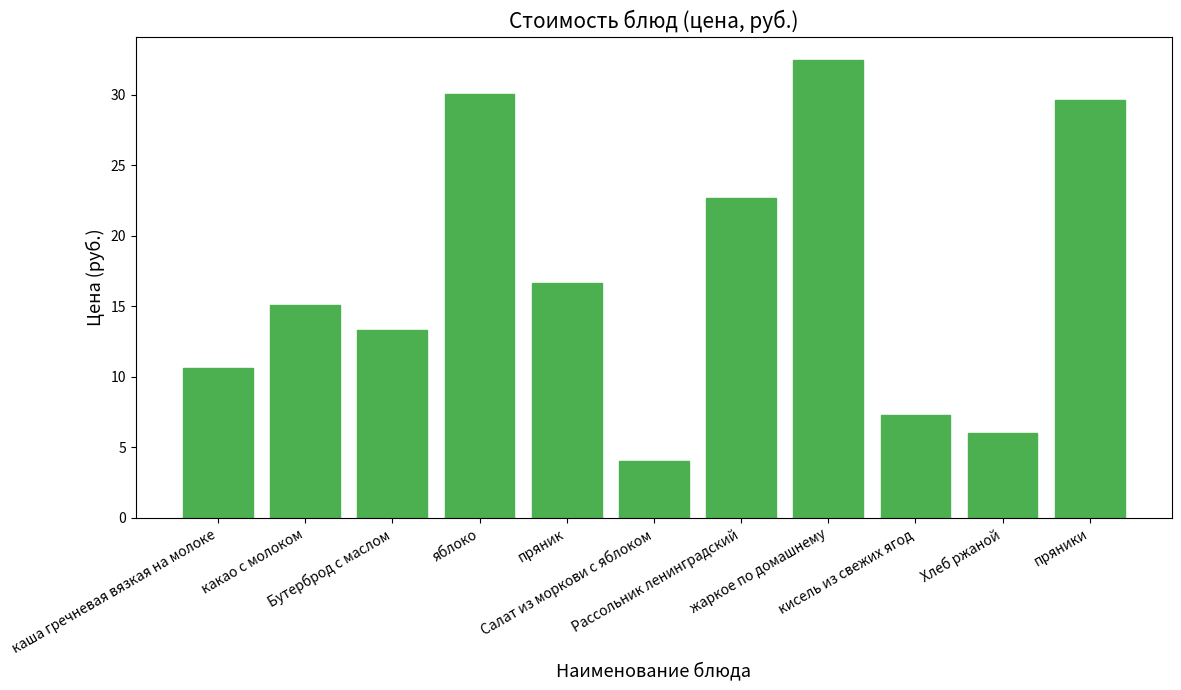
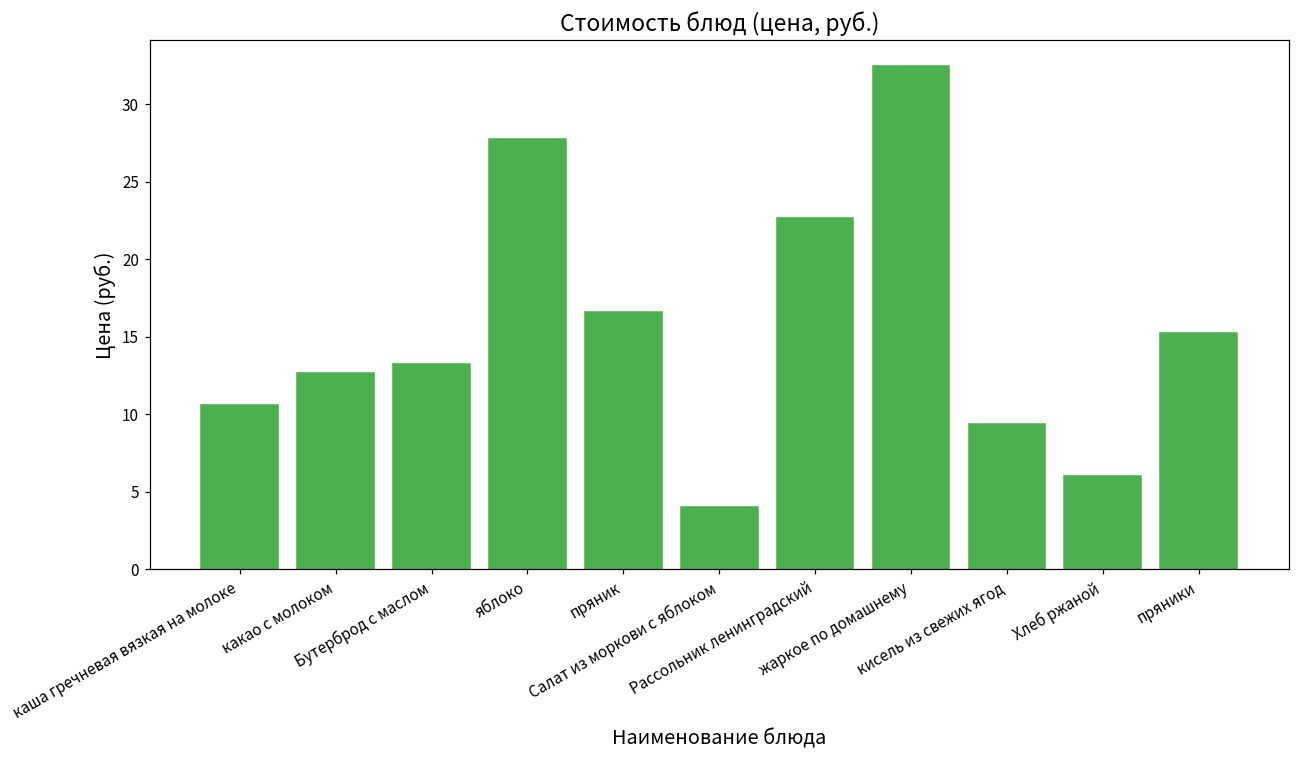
какао с молоком: 15.1 -> 12.6
яблоко: 30.1 -> 27.8
кисель из свежих ягод: 7.3 -> 9.4
пряники: 29.6 -> 15.3
